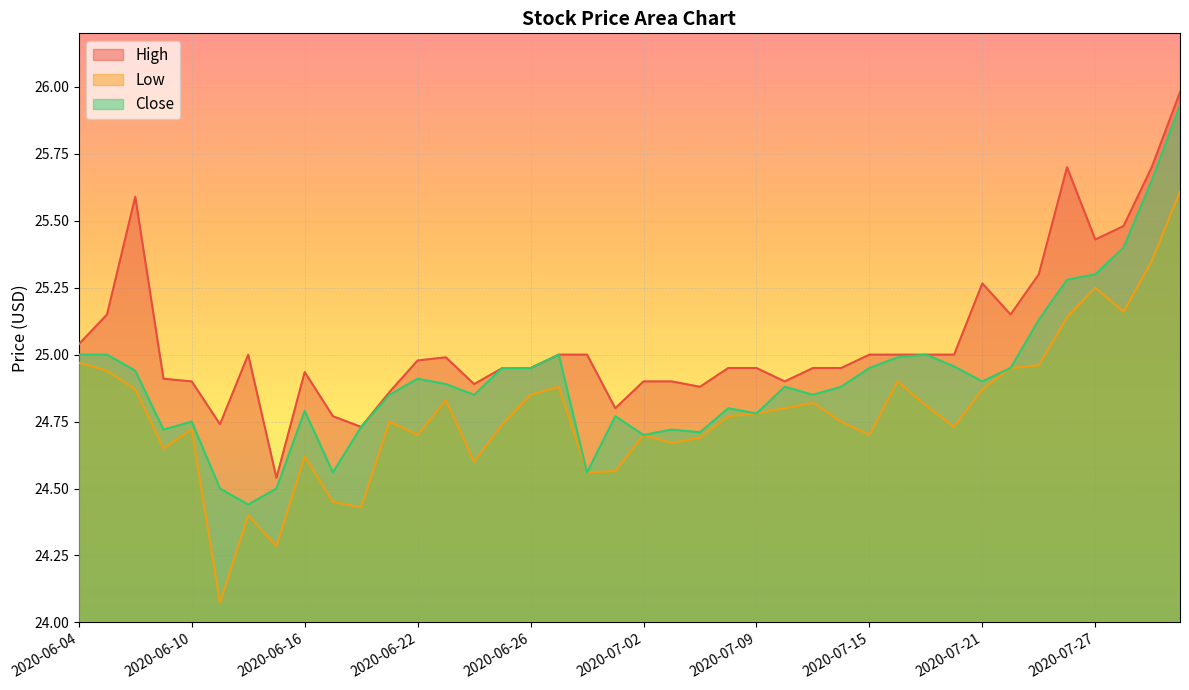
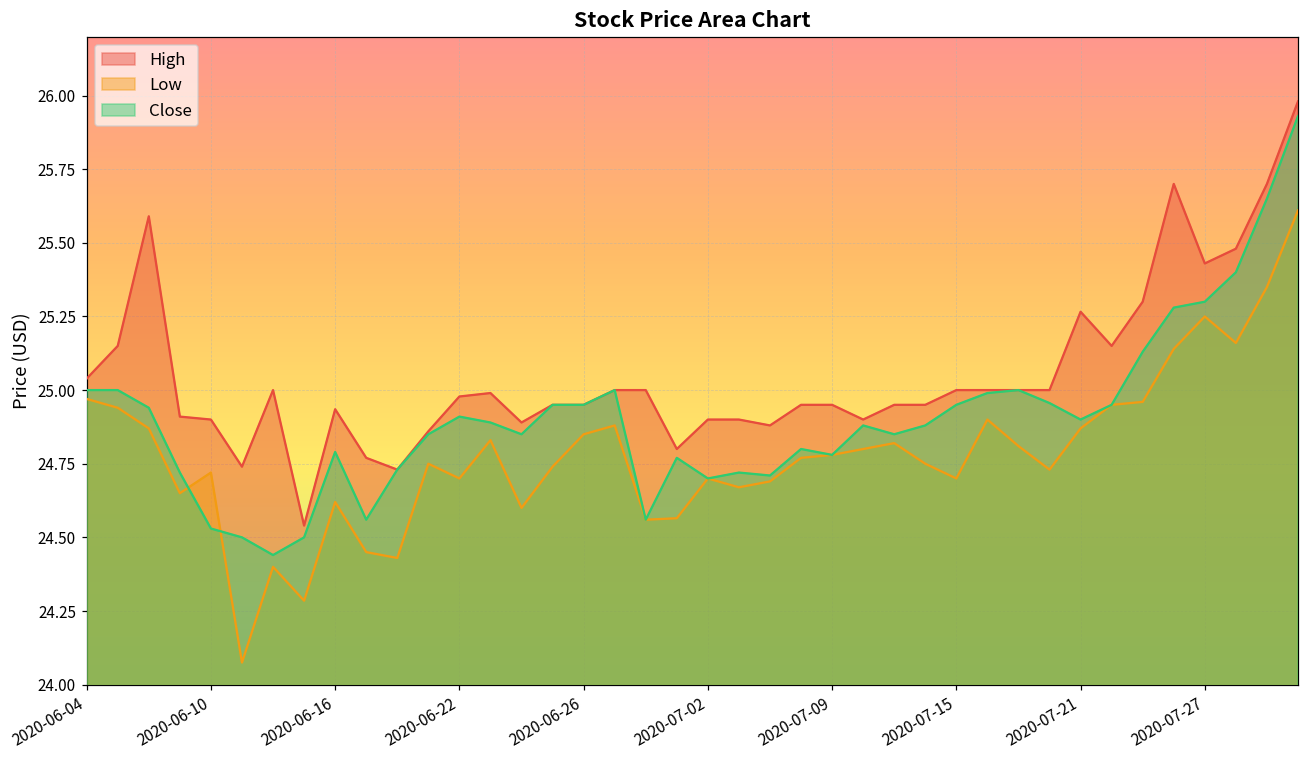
Close, 2020-06-10: 24.75 -> 24.53
